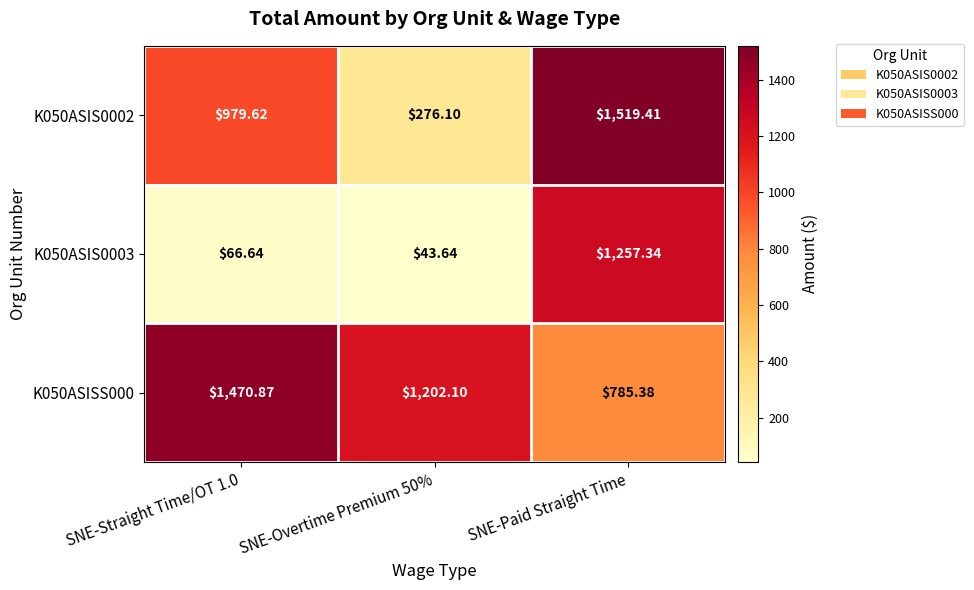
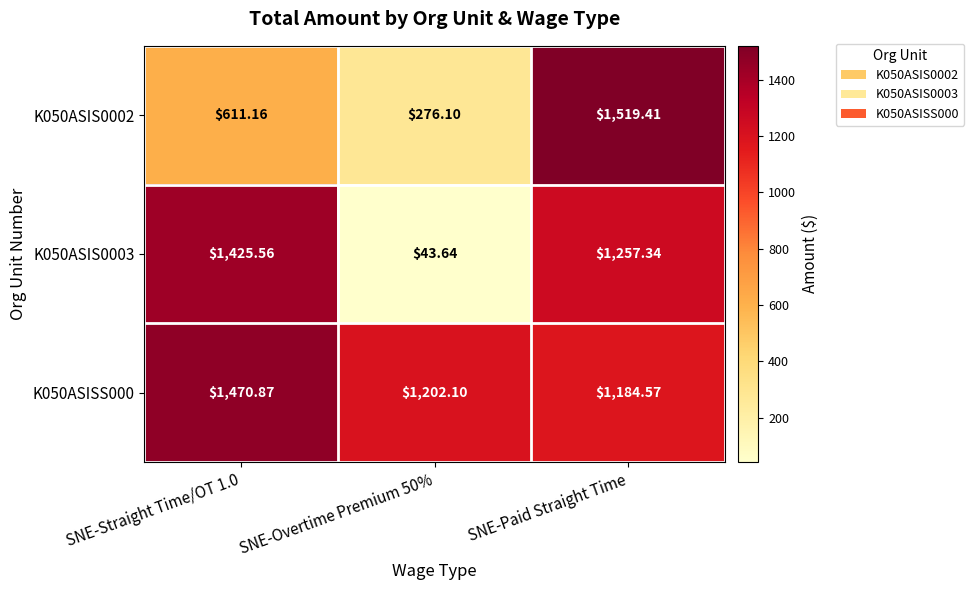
K050ASIS0002, SNE-Straight Time/OT 1.0: $979.62 -> $611.16
K050ASIS0003, SNE-Straight Time/OT 1.0: $66.64 -> $1,425.56
K050ASISS000, SNE-Paid Straight Time: $785.38 -> $1,184.57
